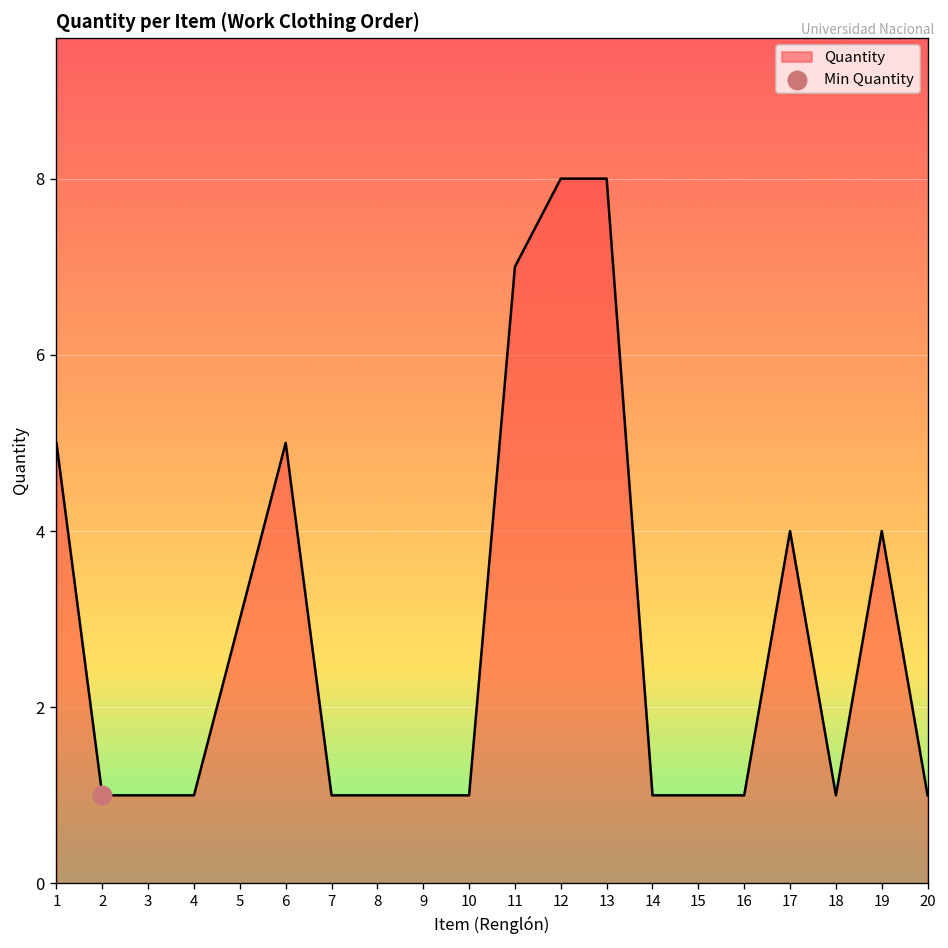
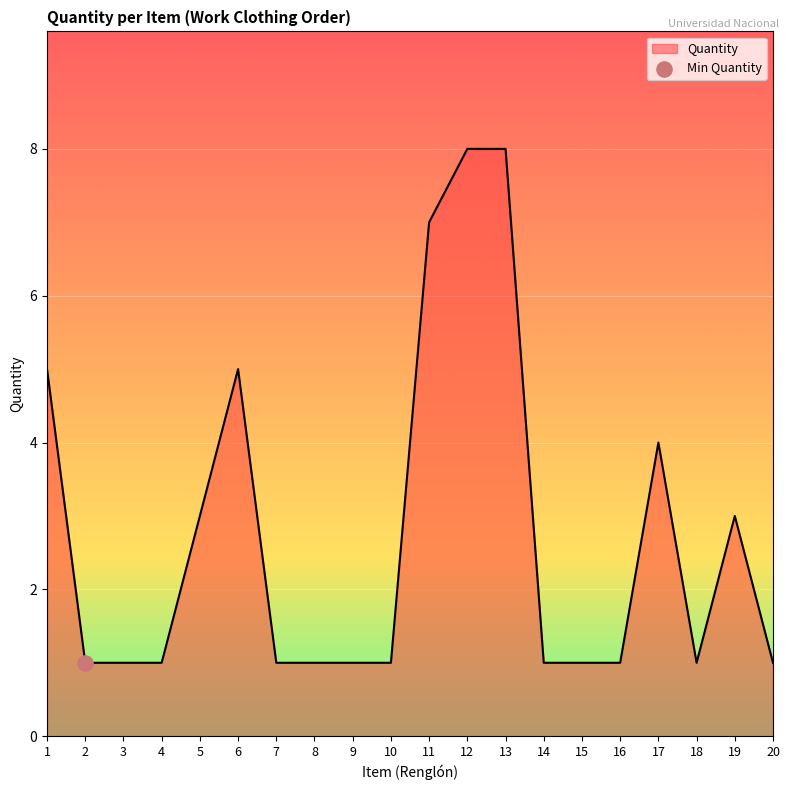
Quantity, 19: 4 -> 3
